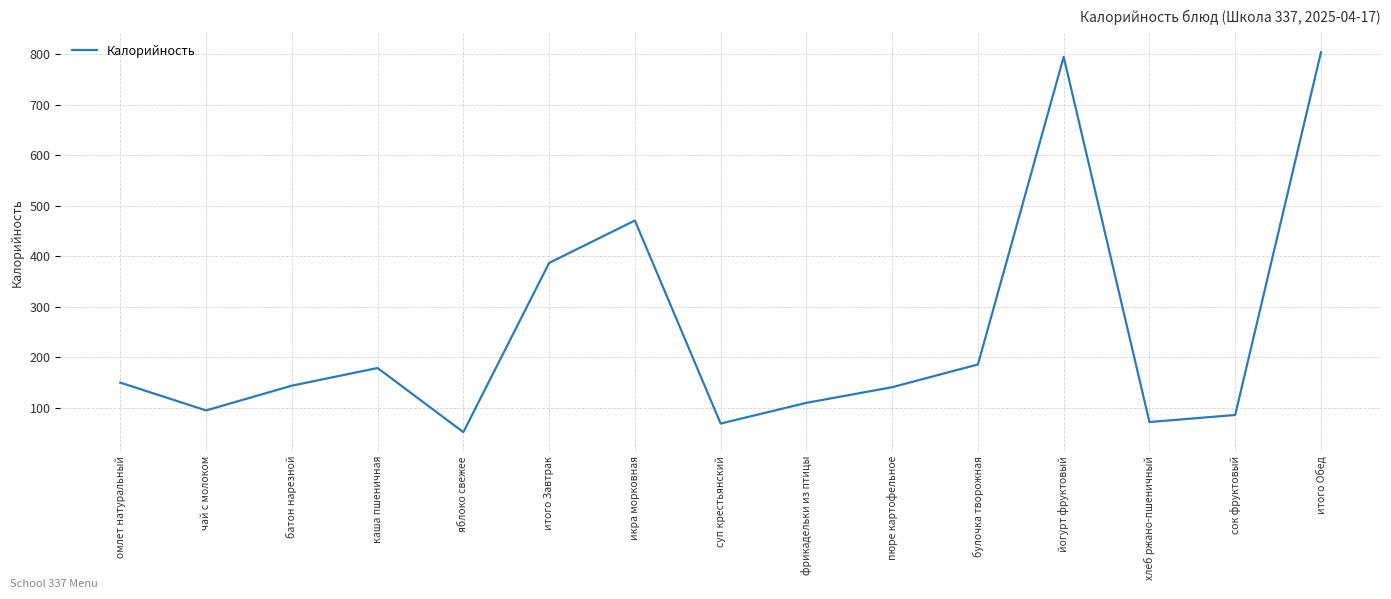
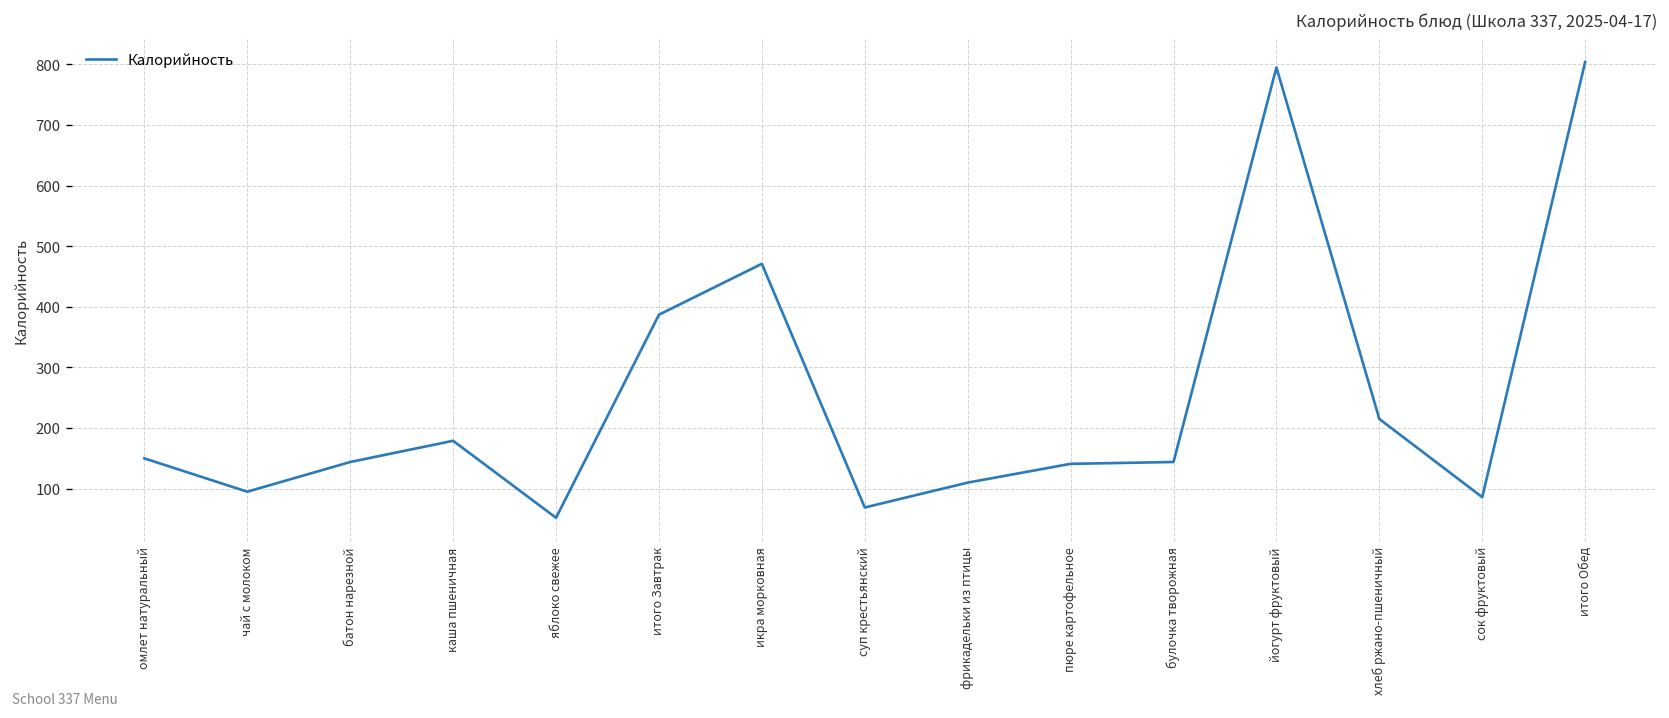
булочка творожная: 190 -> 140
хлеб ржано-пшеничный: 70 -> 220
